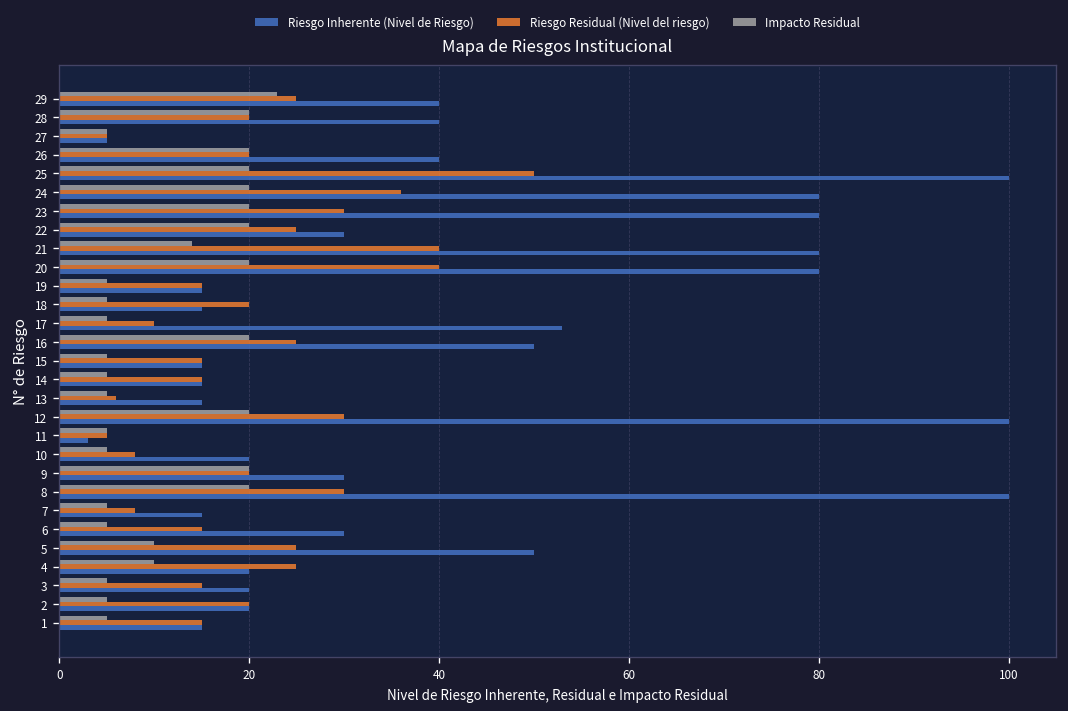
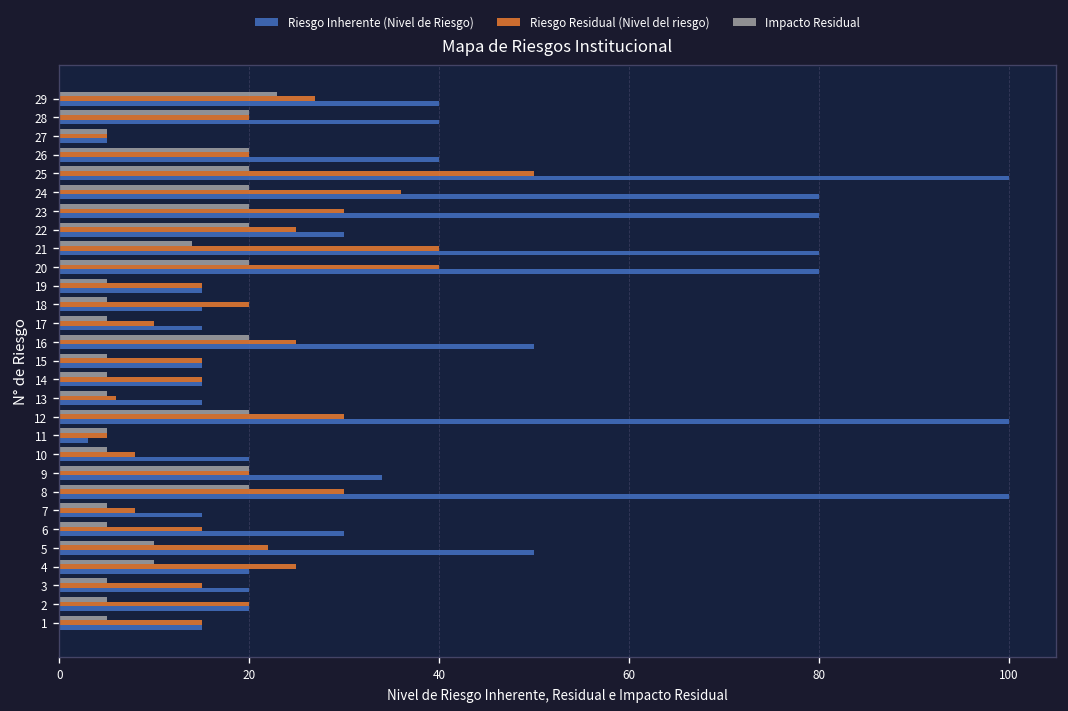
Riesgo Residual (Nivel del riesgo), 29: 25 -> 27
Riesgo Inherente (Nivel de Riesgo), 17: 53 -> 15
Riesgo Inherente (Nivel de Riesgo), 9: 30 -> 34
Riesgo Residual (Nivel del riesgo), 5: 25 -> 22
